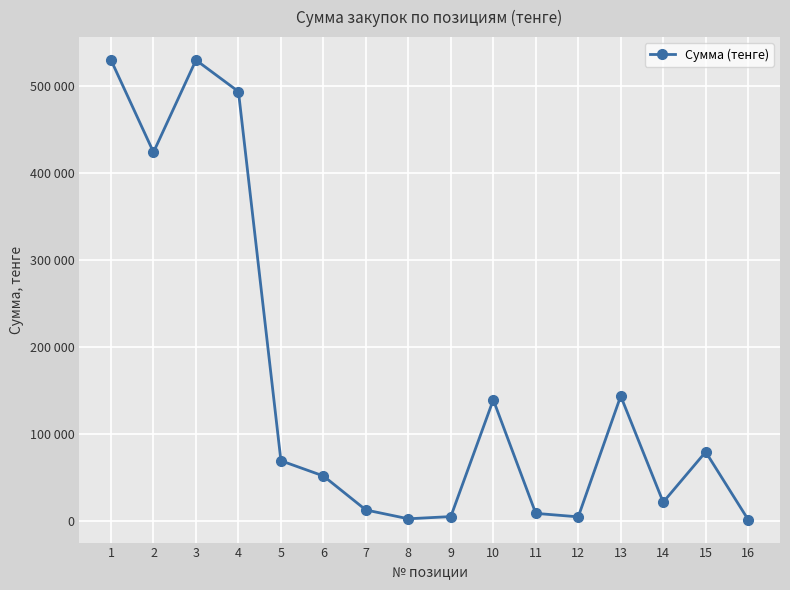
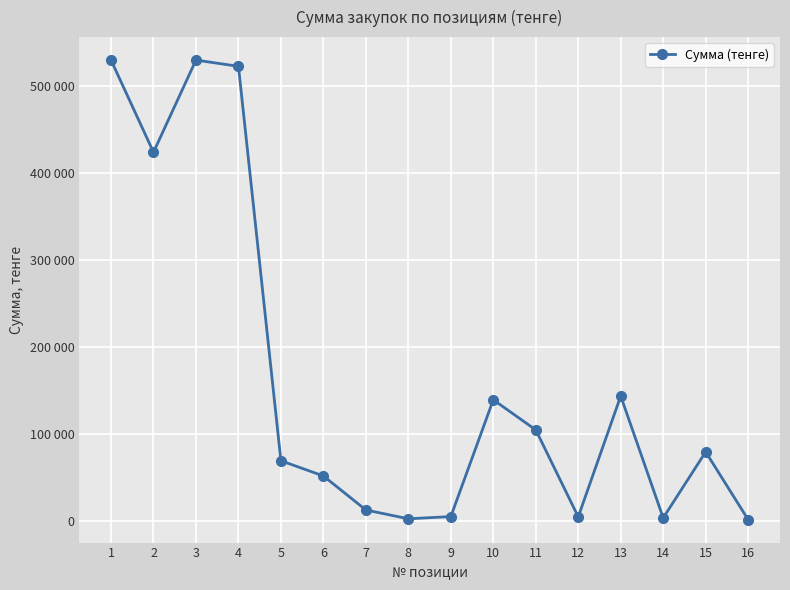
4: 490000 -> 520000
11: 10000 -> 100000
14: 20000 -> 0
